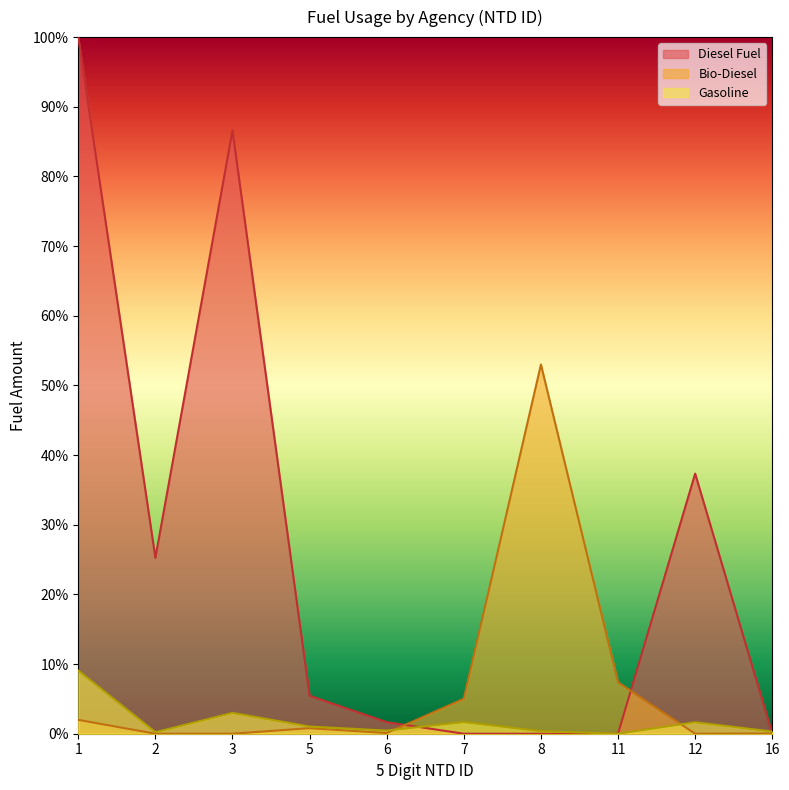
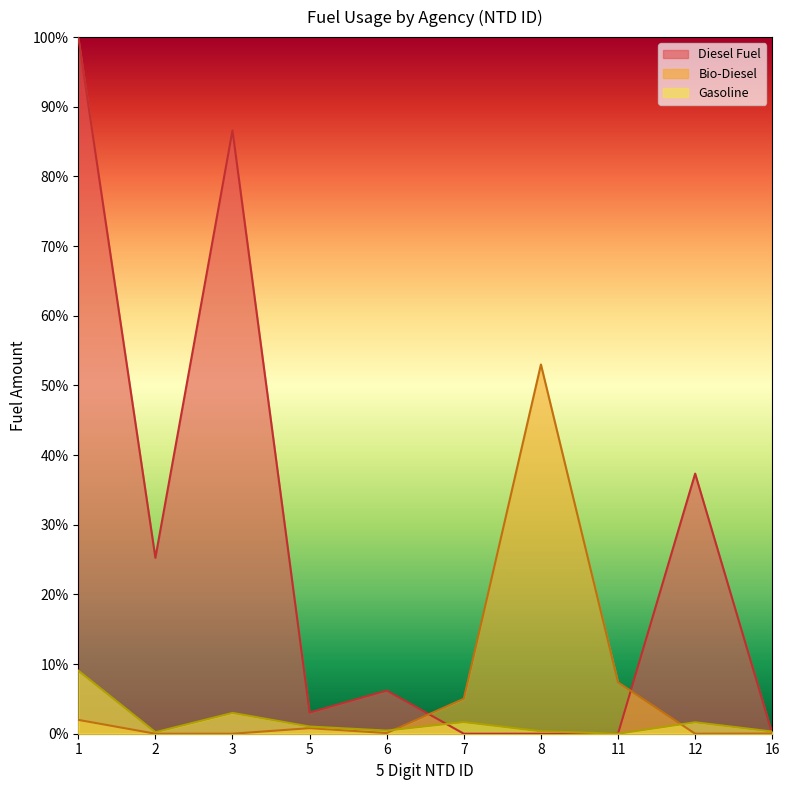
Diesel Fuel, 5: 5% -> 3%
Diesel Fuel, 6: 2% -> 6%
